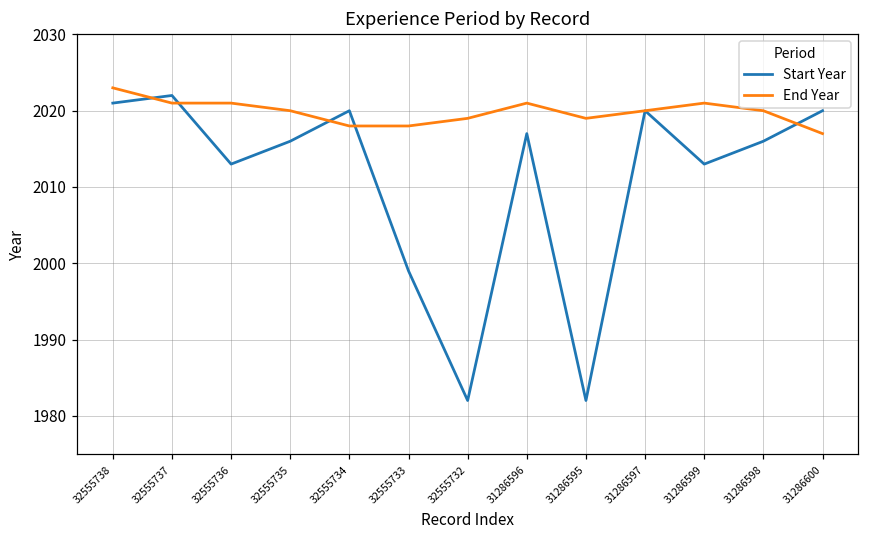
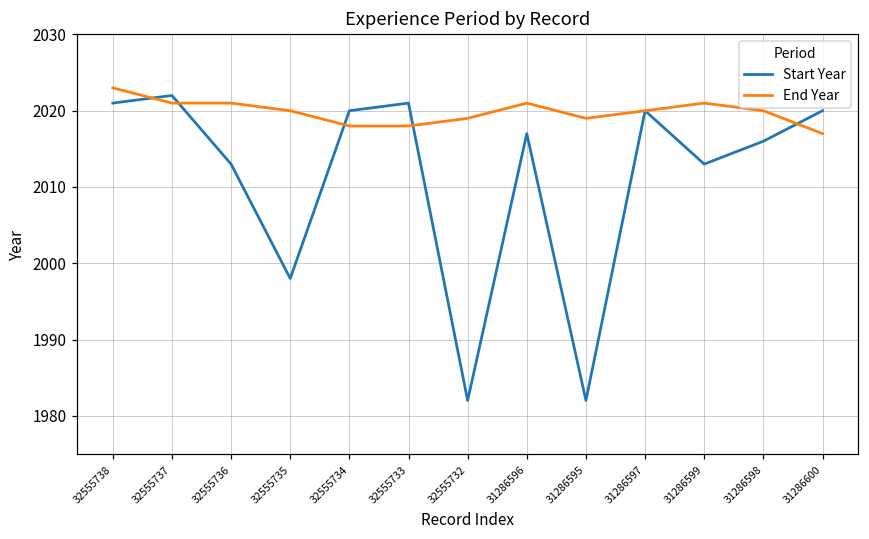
Start Year, 32555735: 2016 -> 1998
Start Year, 32555733: 1999 -> 2021
